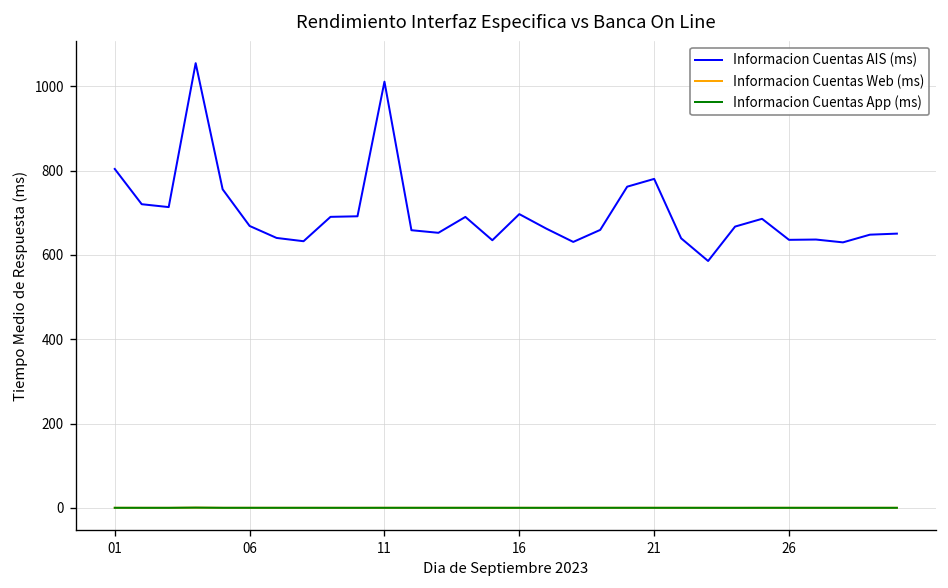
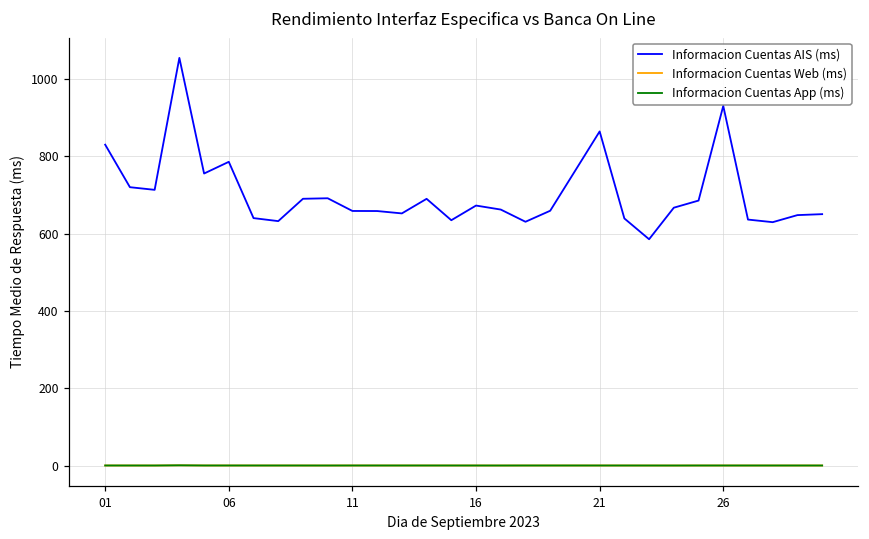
Informacion Cuentas AIS (ms), 01: 800 -> 830
Informacion Cuentas AIS (ms), 06: 670 -> 790
Informacion Cuentas AIS (ms), 11: 1010 -> 660
Informacion Cuentas AIS (ms), 16: 700 -> 670
Informacion Cuentas AIS (ms), 21: 780 -> 860
Informacion Cuentas AIS (ms), 26: 640 -> 930
